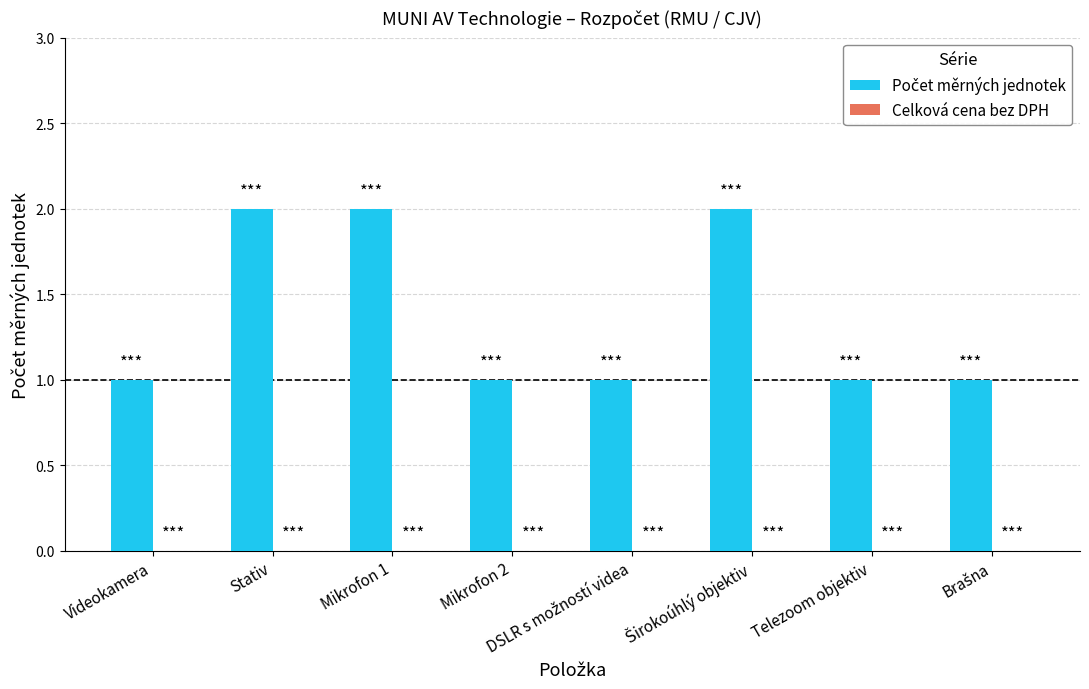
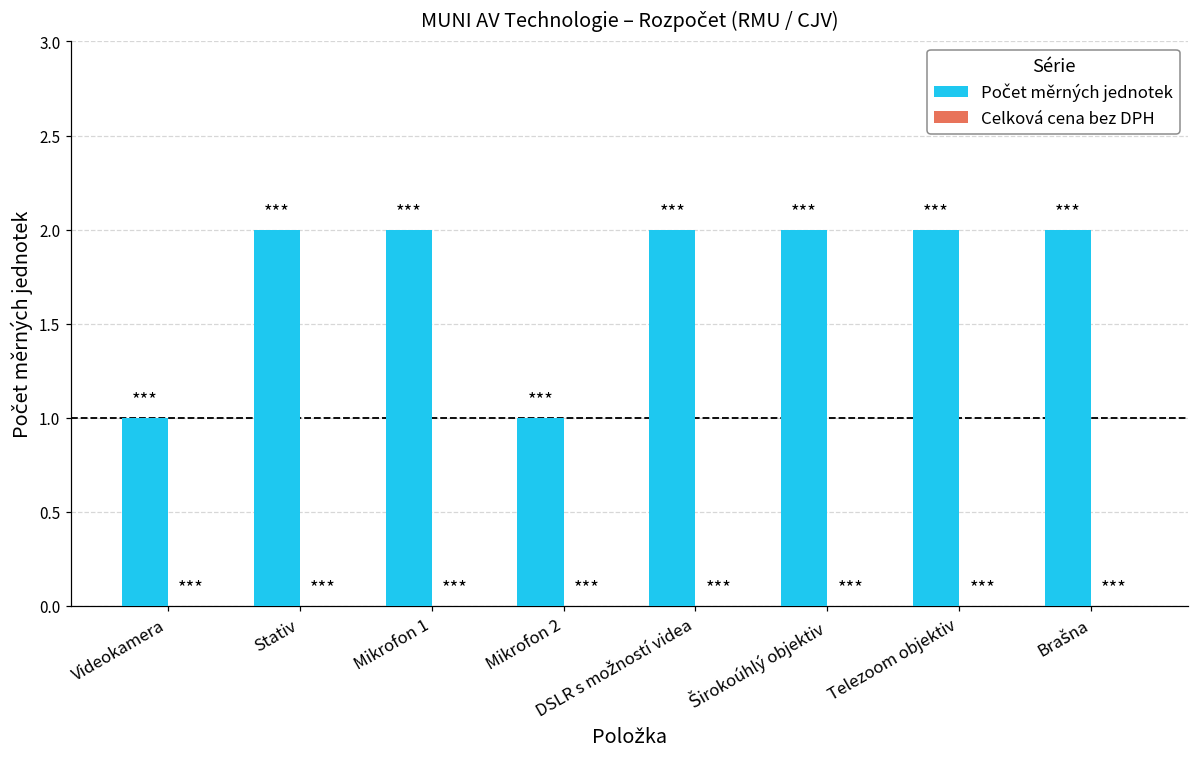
Počet měrných jednotek, DSLR s možností videa: 1 -> 2
Počet měrných jednotek, Telezoom objektiv: 1 -> 2
Počet měrných jednotek, Brašna: 1 -> 2
